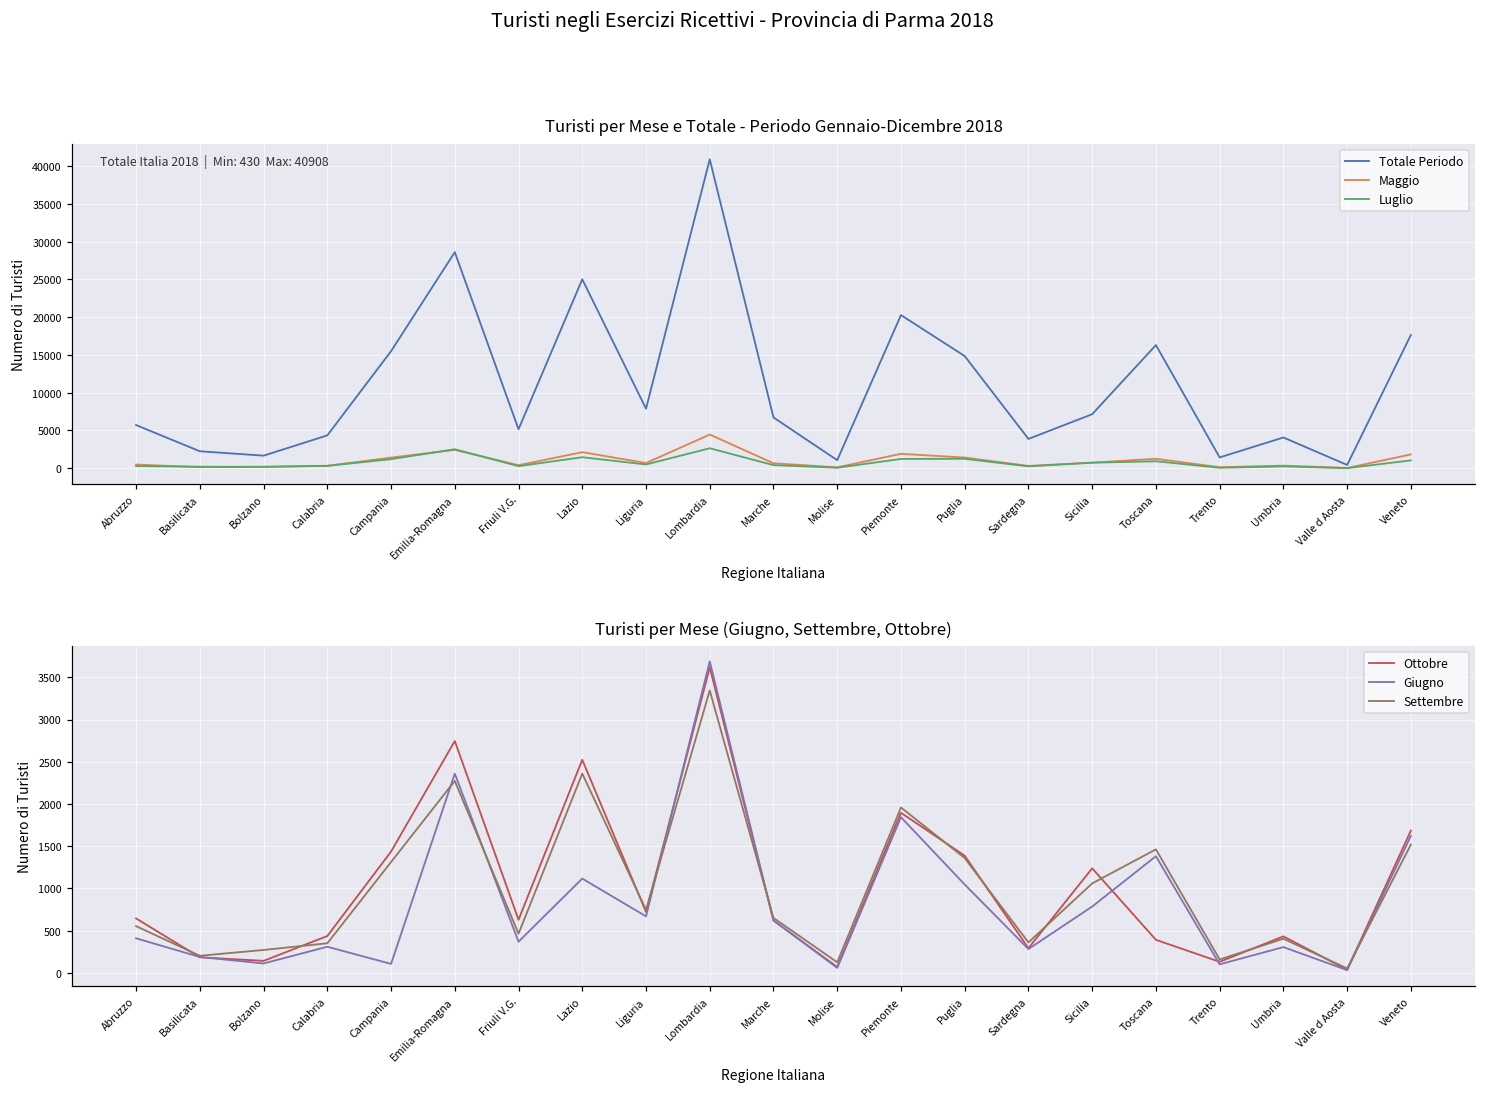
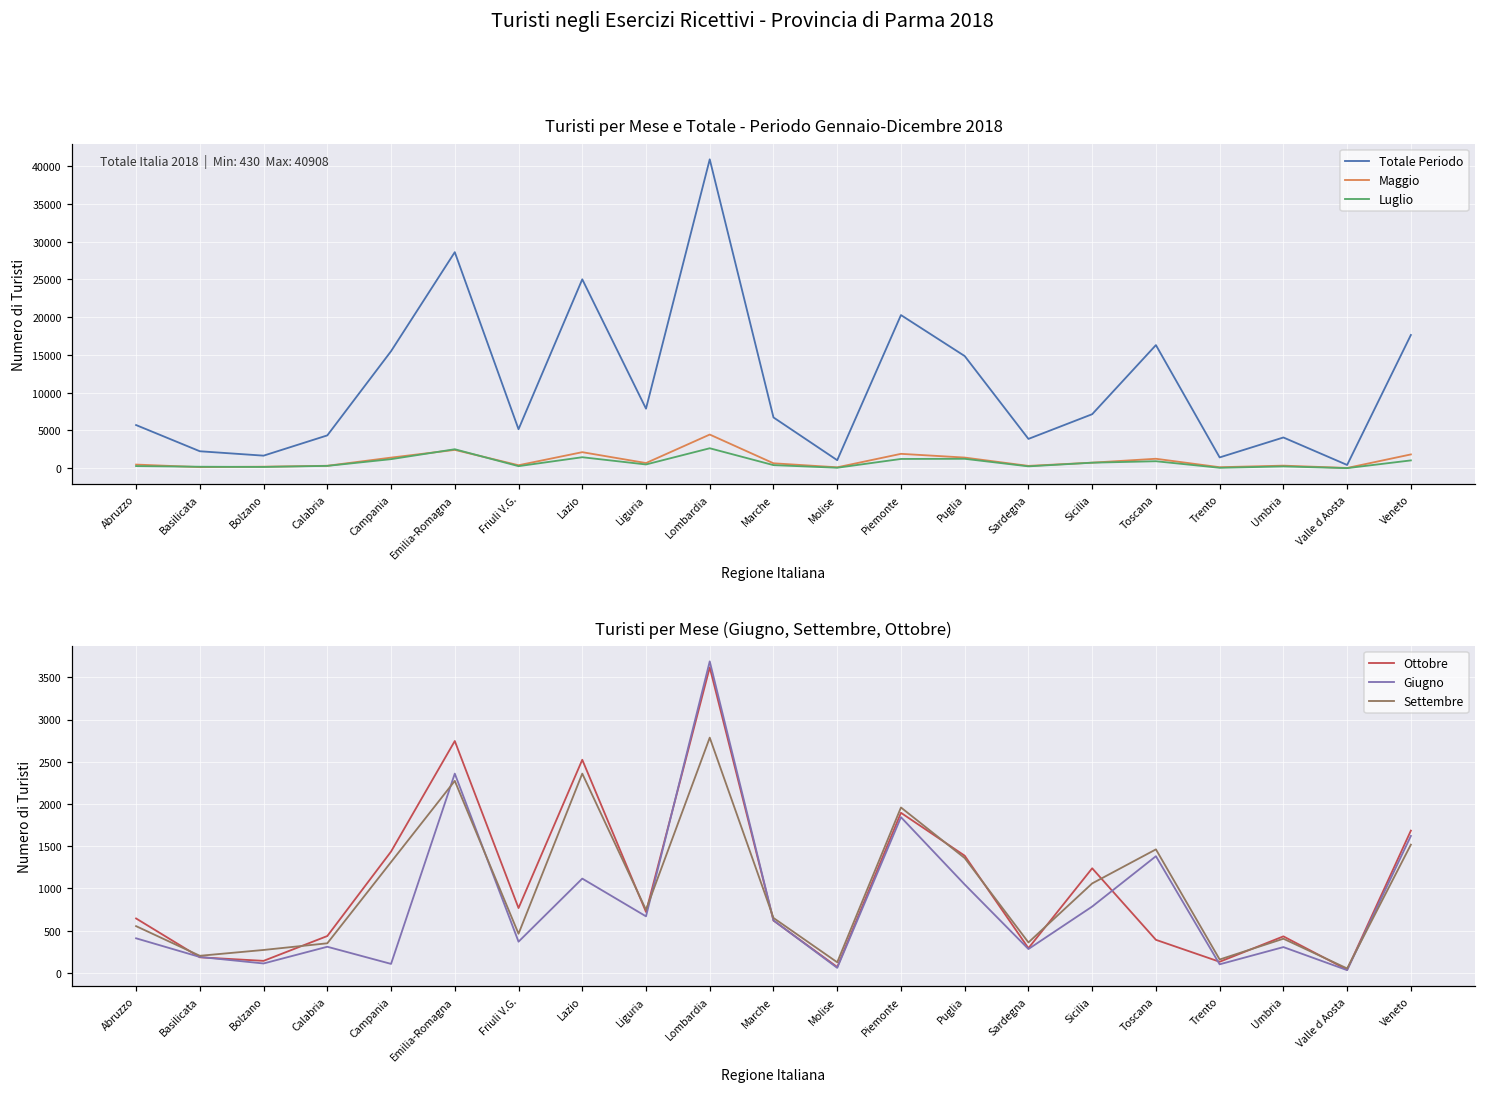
Turisti per Mese (Giugno, Settembre, Ottobre), Ottobre, Friuli V.G.: 600 -> 800
Turisti per Mese (Giugno, Settembre, Ottobre), Settembre, Lombardia: 3300 -> 2800
